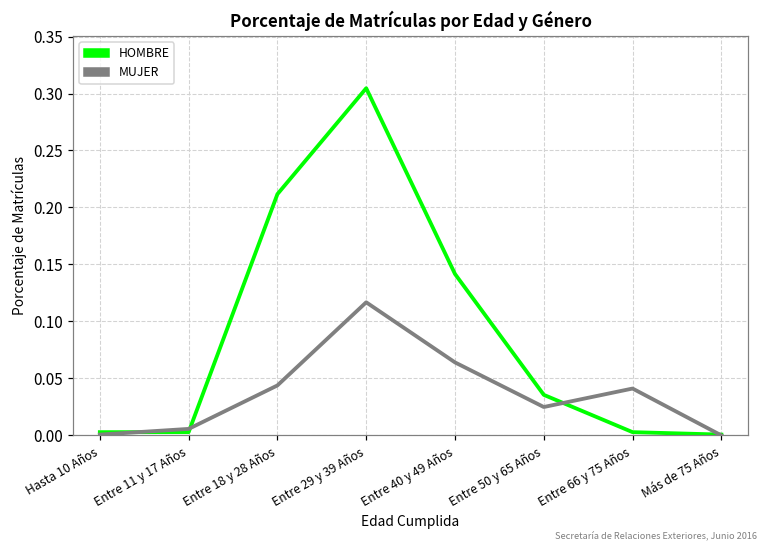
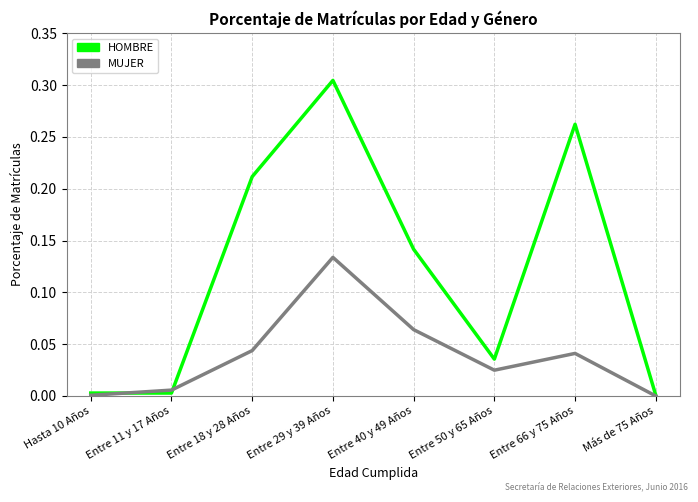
MUJER, Entre 29 y 39 Años: 0.117 -> 0.134
HOMBRE, Entre 66 y 75 Años: 0.003 -> 0.262
